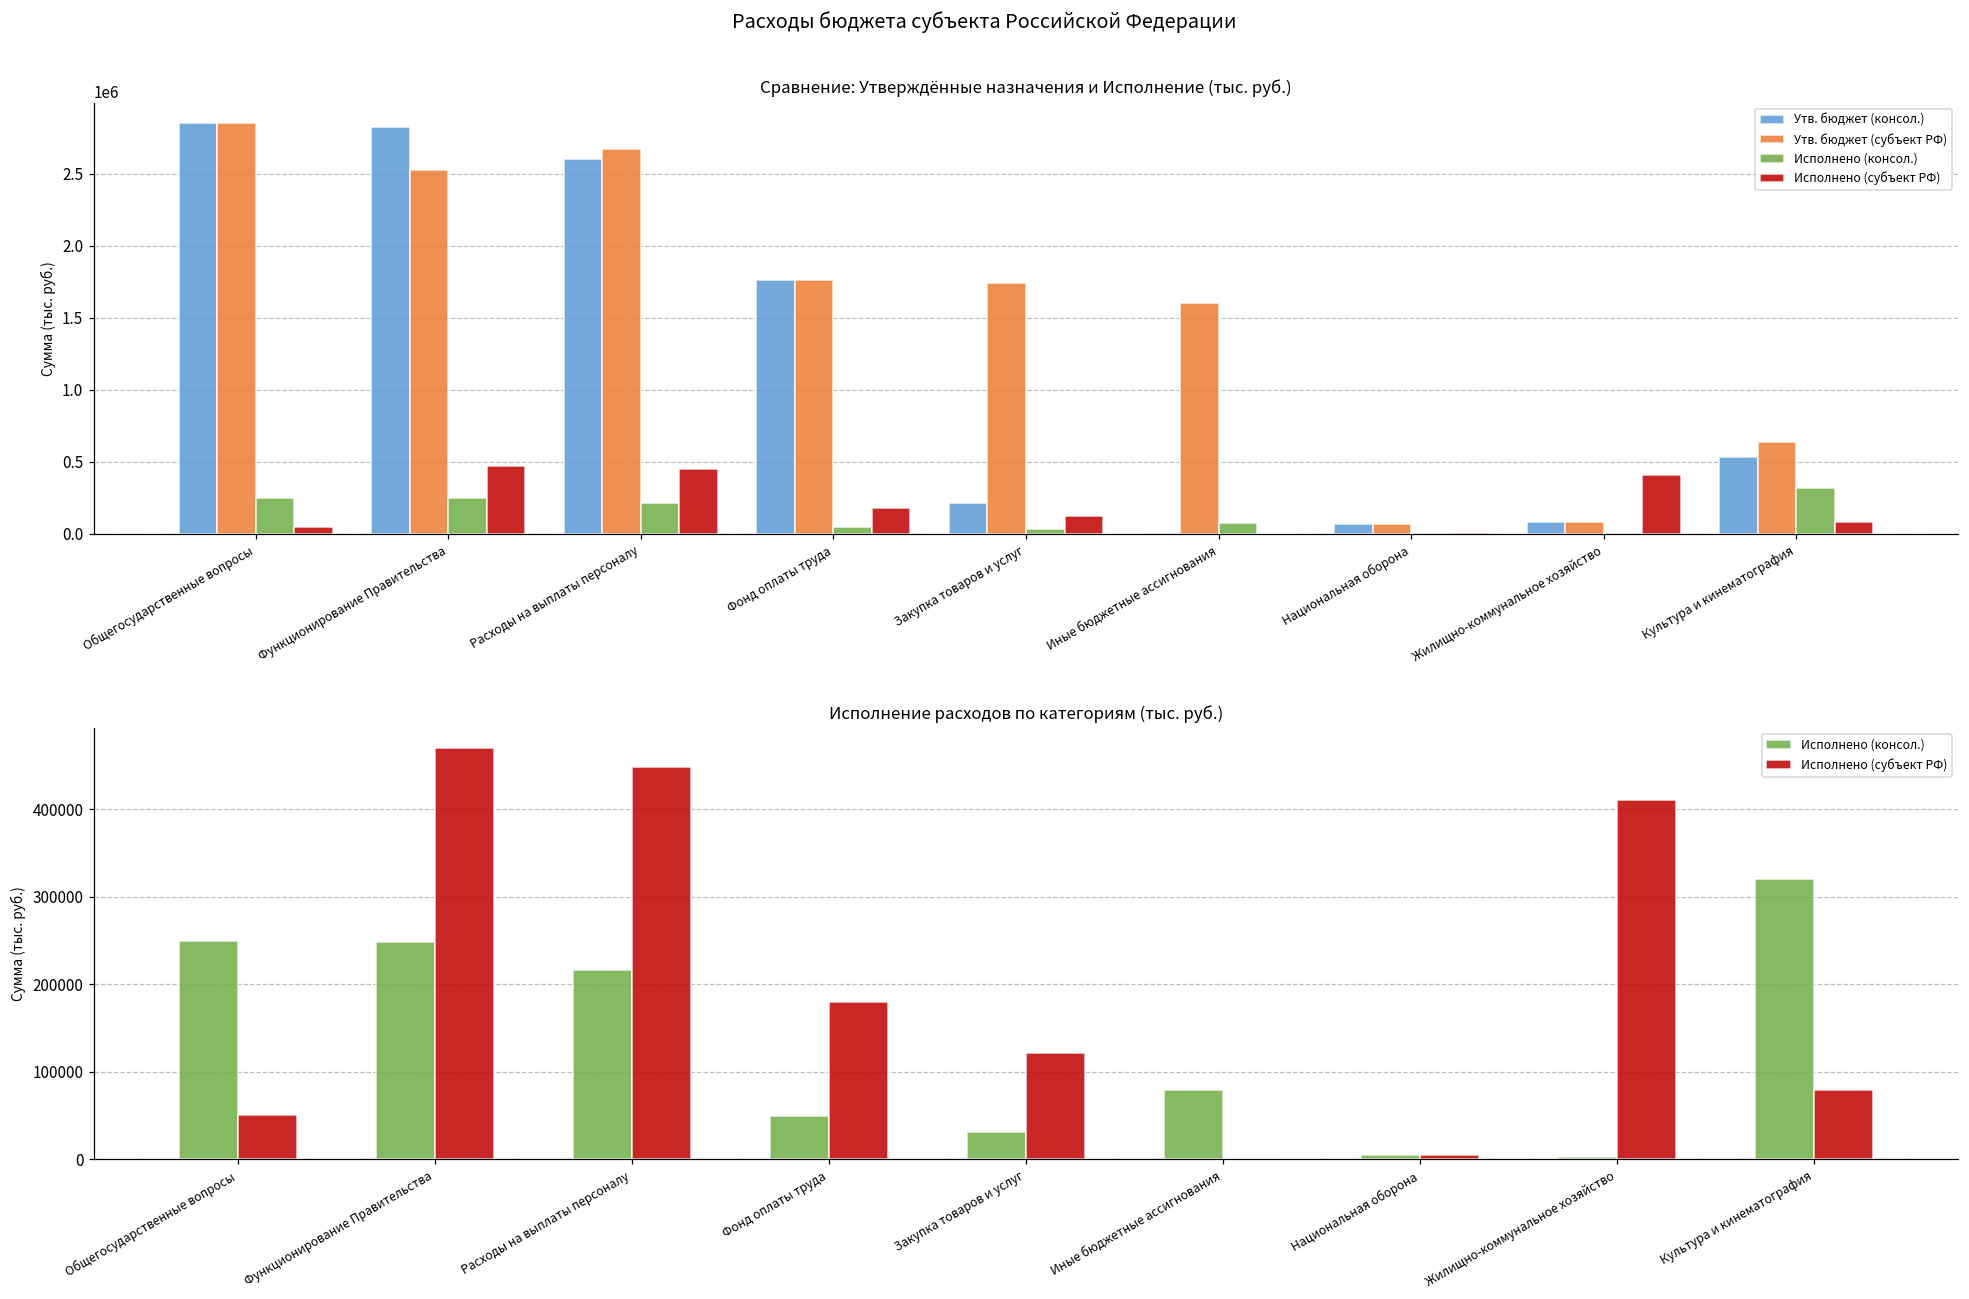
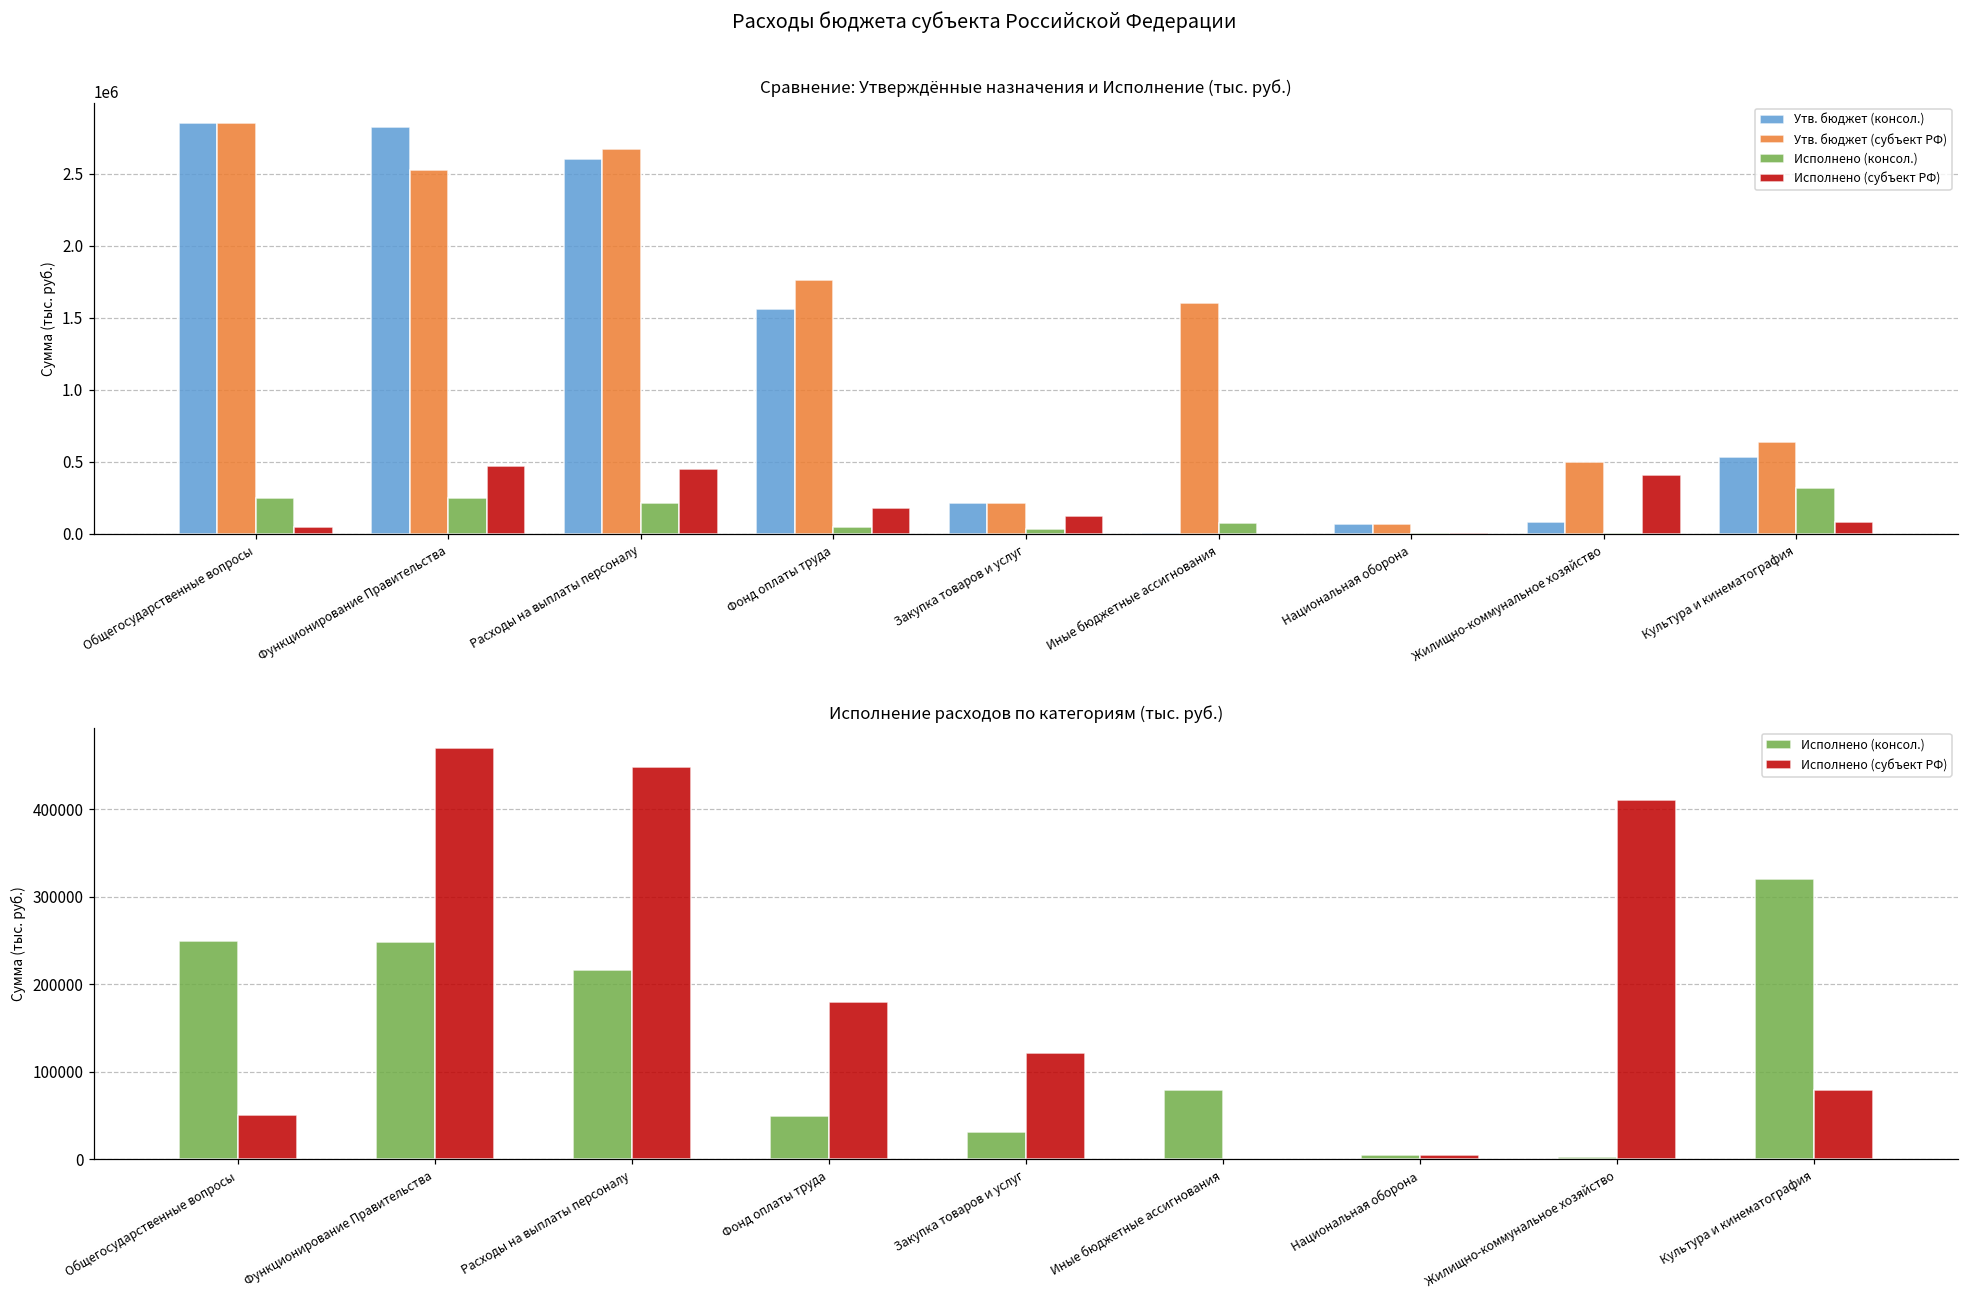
Сравнение: Утверждённые назначения и Исполнение (тыс. руб.), Утв. бюджет (консол.), Фонд оплаты труда: 1760000 -> 1560000
Сравнение: Утверждённые назначения и Исполнение (тыс. руб.), Утв. бюджет (субъект РФ), Закупка товаров и услуг: 1740000 -> 220000
Сравнение: Утверждённые назначения и Исполнение (тыс. руб.), Утв. бюджет (субъект РФ), Жилищно-коммунальное хозяйство: 80000 -> 500000
